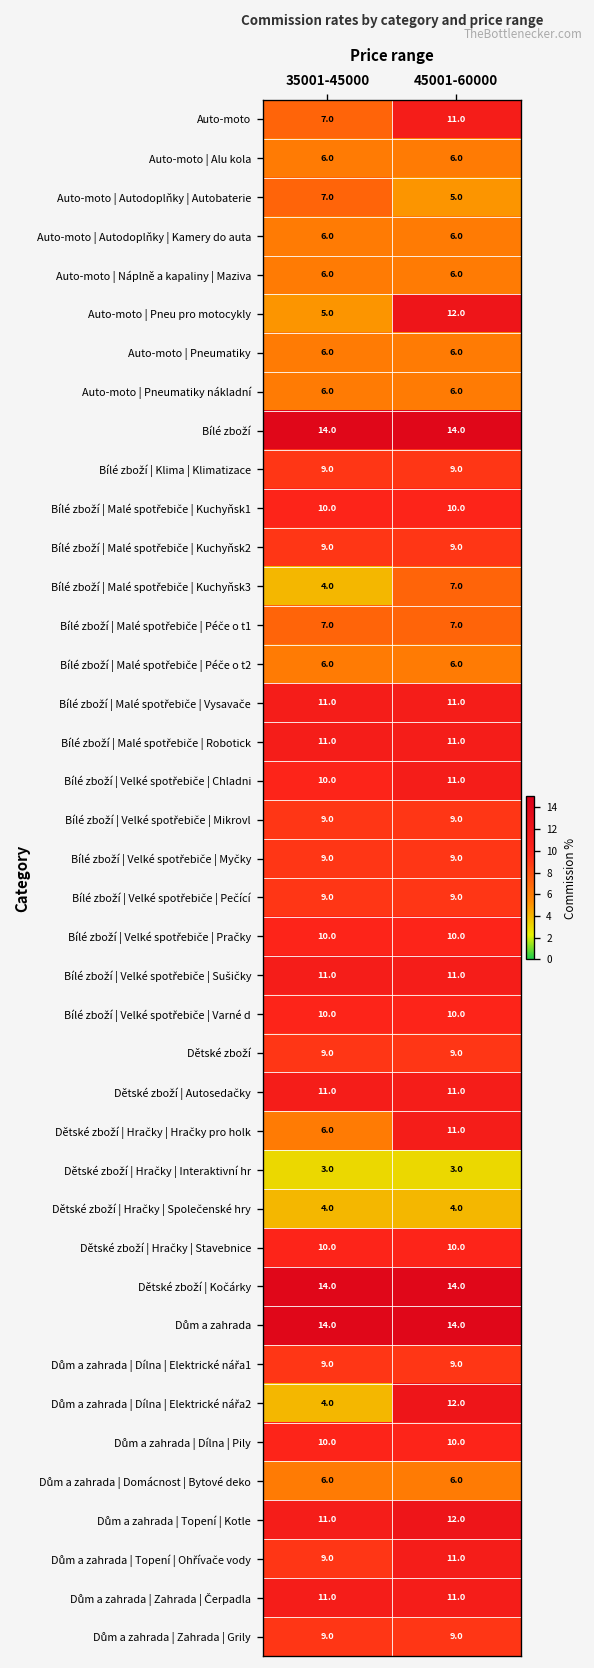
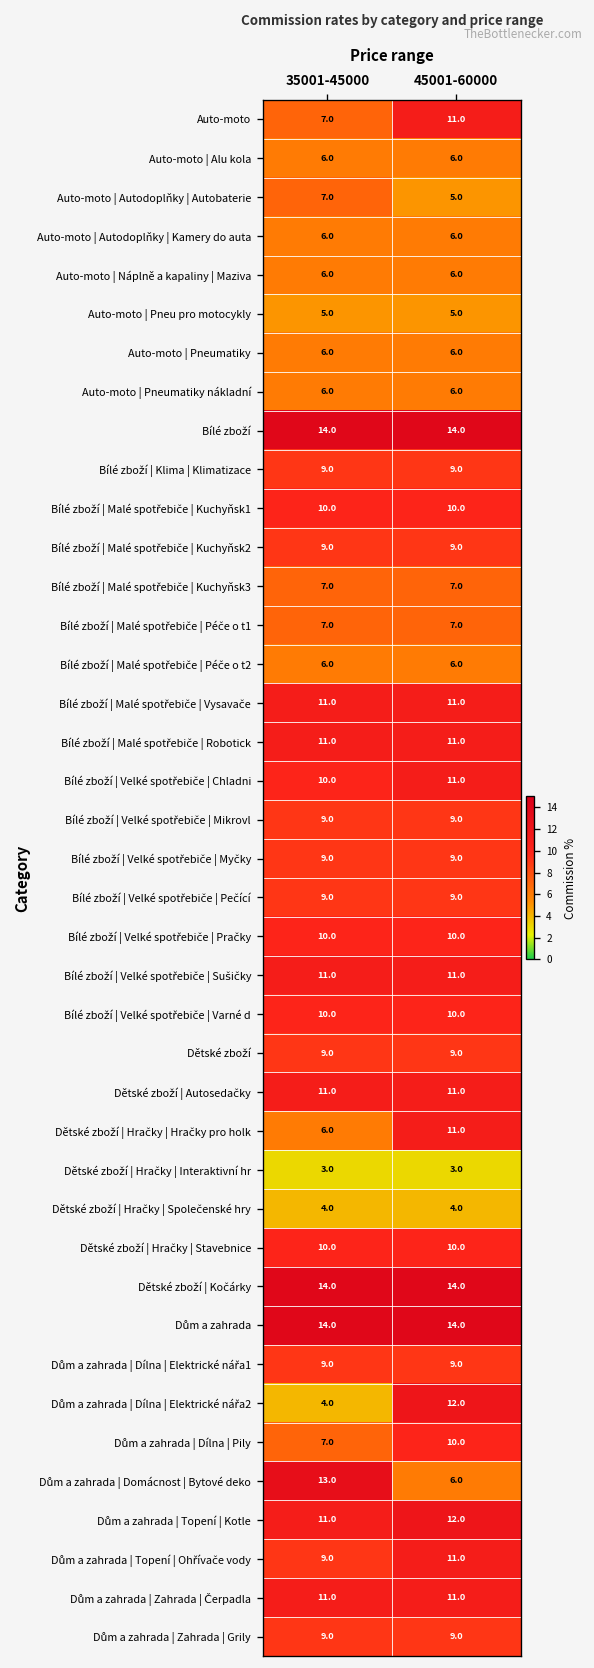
Auto-moto | Pneu pro motocykly, 45001-60000: 12.0 -> 5.0
Bílé zboží | Malé spotřebiče | Kuchyňsk3, 35001-45000: 4.0 -> 7.0
Dům a zahrada | Dílna | Pily, 35001-45000: 10.0 -> 7.0
Dům a zahrada | Domácnost | Bytové deko, 35001-45000: 6.0 -> 13.0
